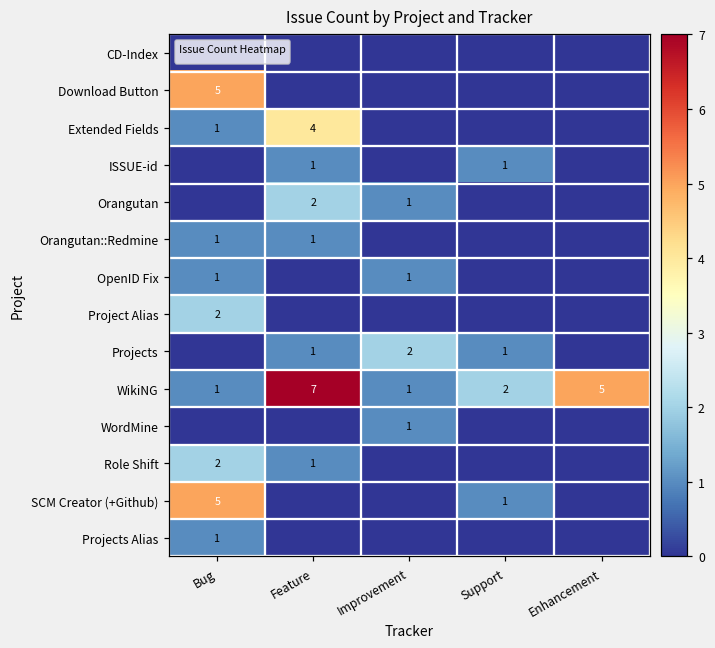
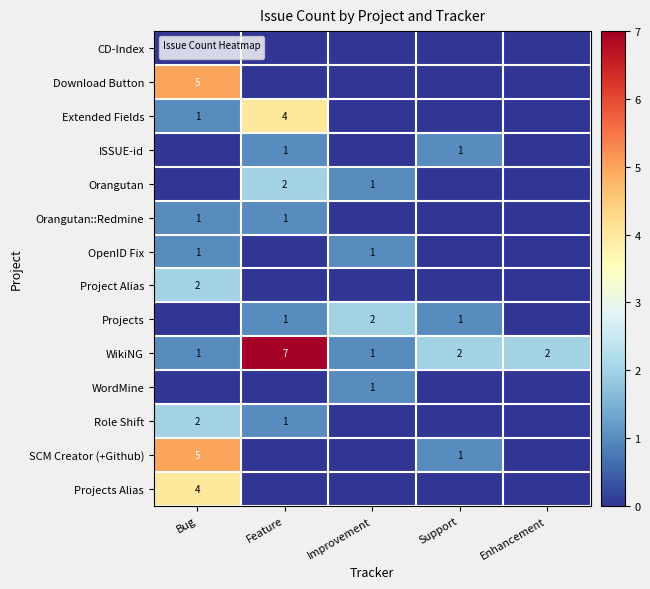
WikiNG, Enhancement: 5 -> 2
Projects Alias, Bug: 1 -> 4
